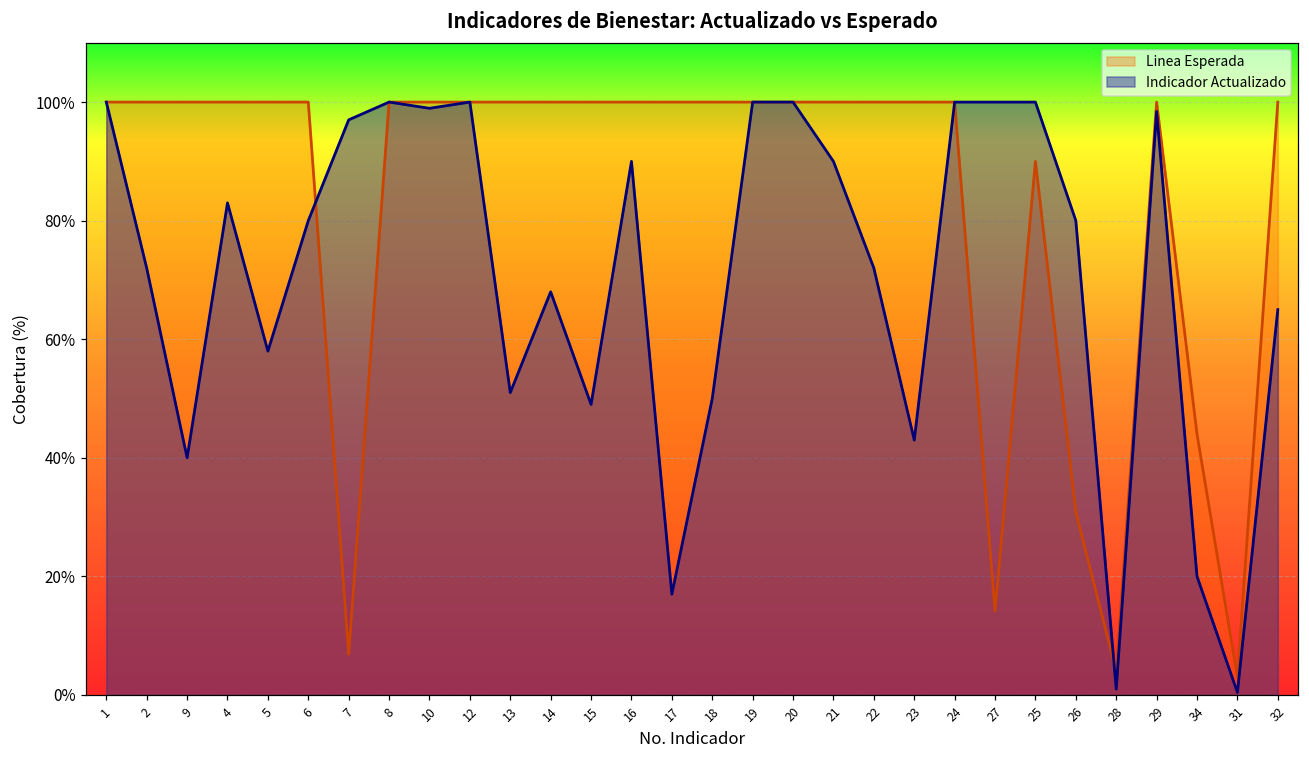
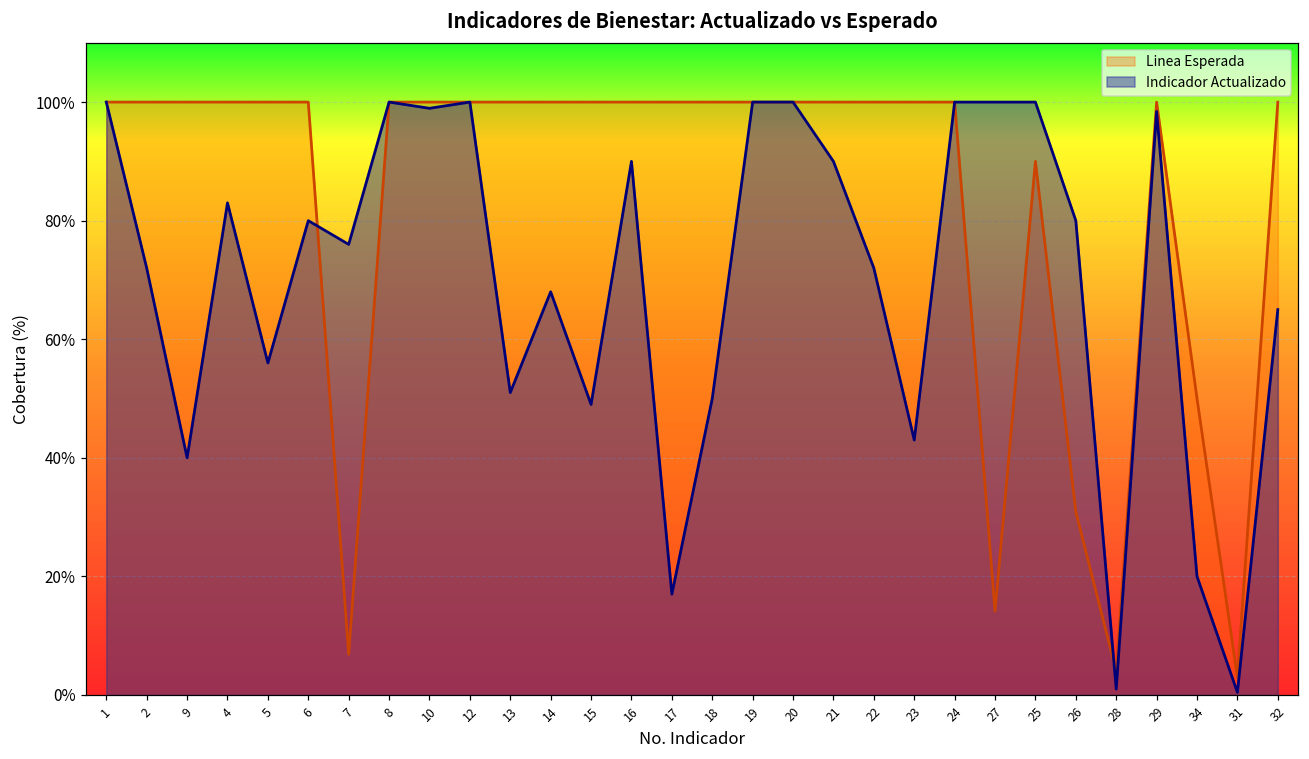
Indicador Actualizado, 5: 58% -> 56%
Indicador Actualizado, 7: 97% -> 76%
Linea Esperada, 34: 44% -> 50%
